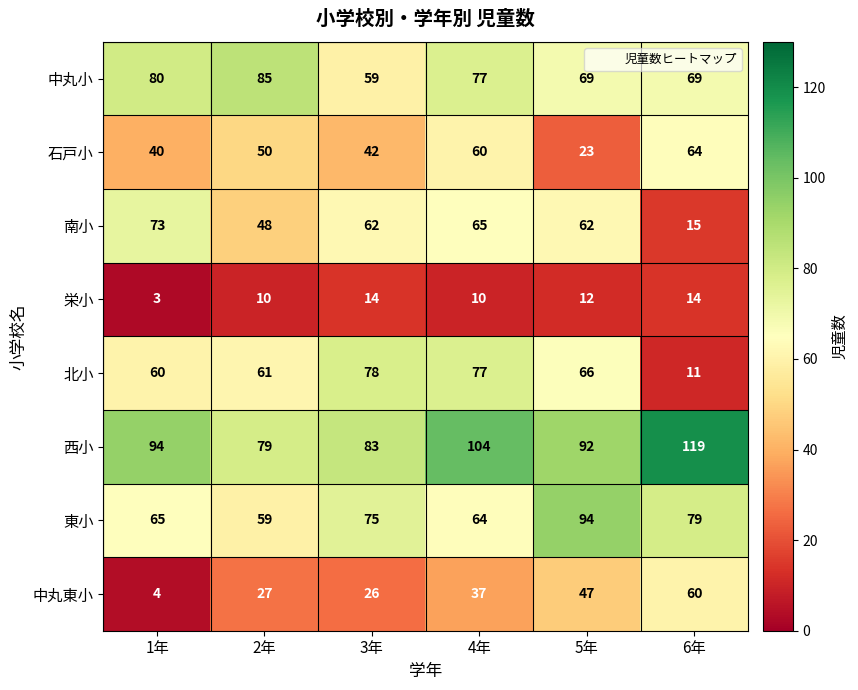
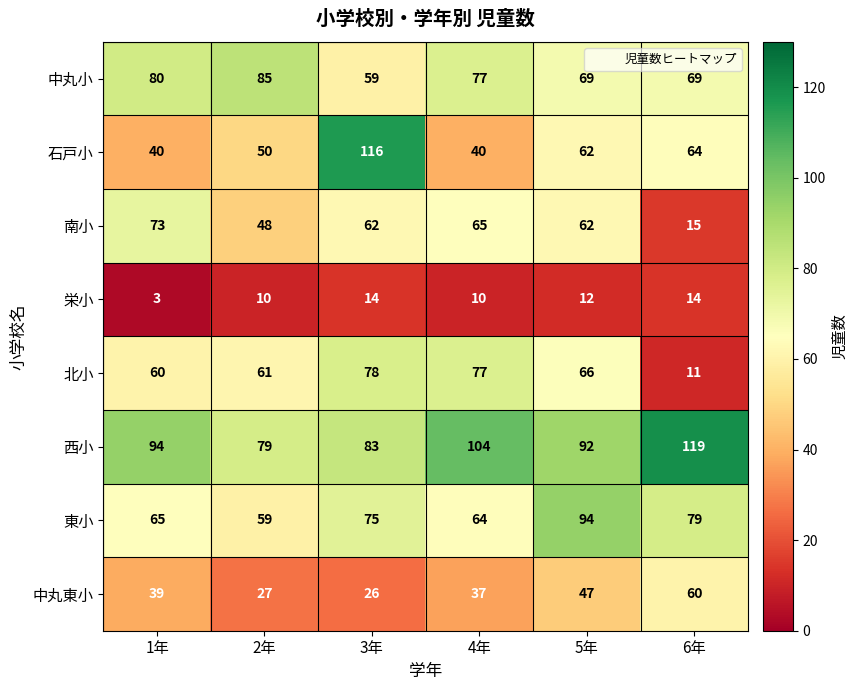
石戸小, 3年: 42 -> 116
石戸小, 4年: 60 -> 40
石戸小, 5年: 23 -> 62
中丸東小, 1年: 4 -> 39
